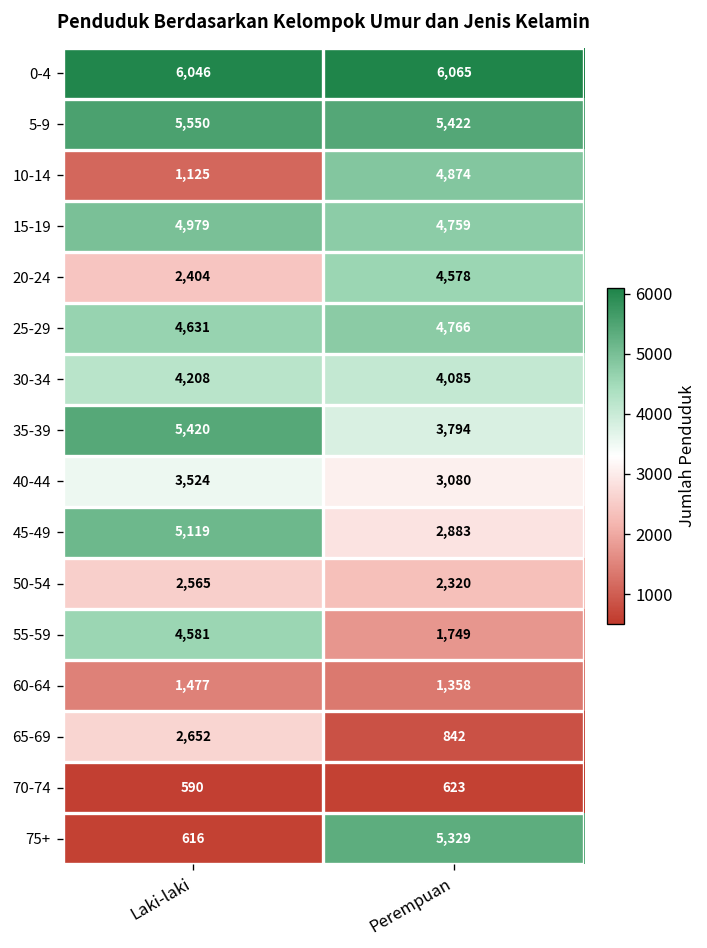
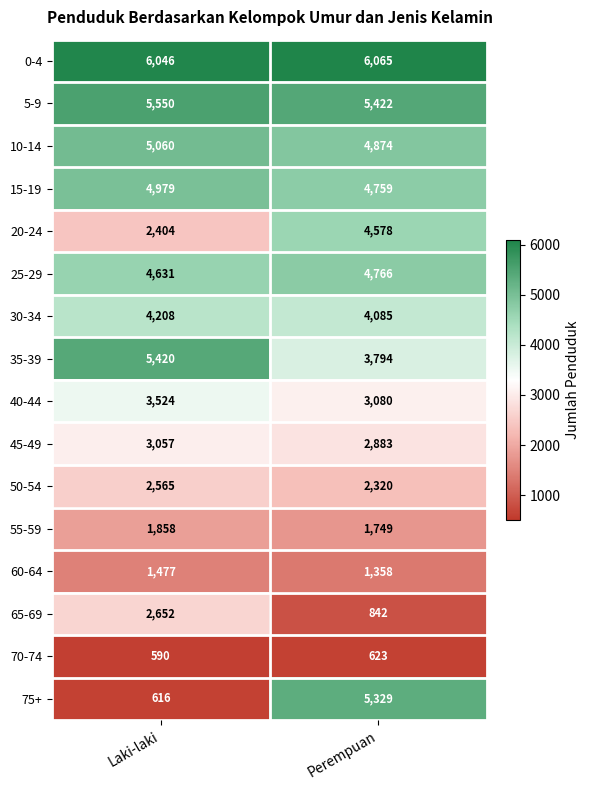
10-14, Laki-laki: 1,125 -> 5,060
45-49, Laki-laki: 5,119 -> 3,057
55-59, Laki-laki: 4,581 -> 1,858
